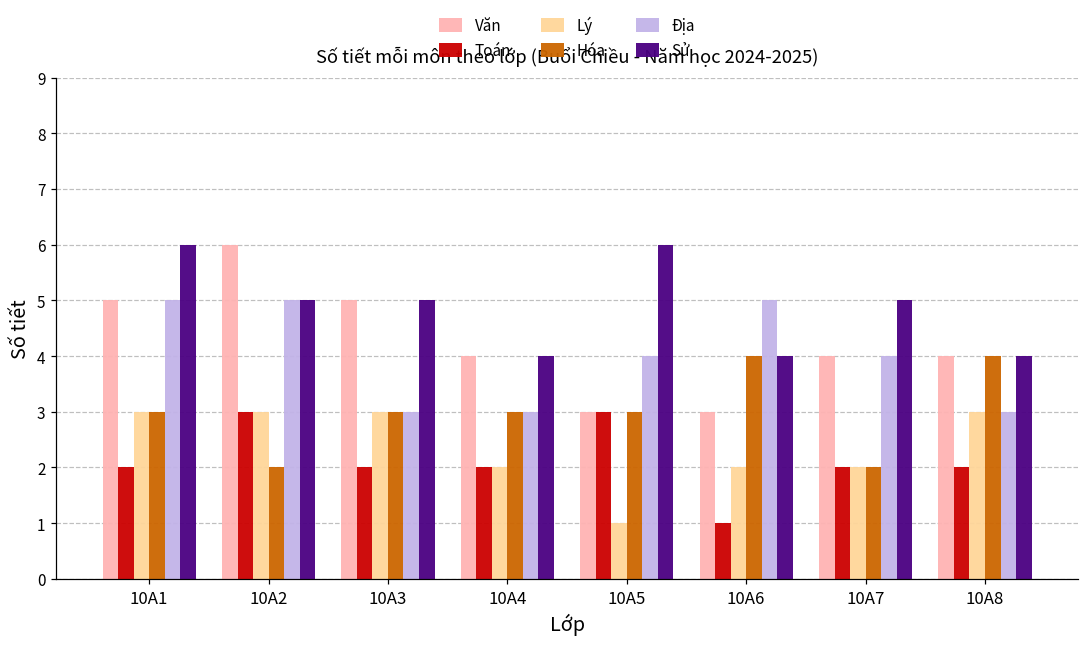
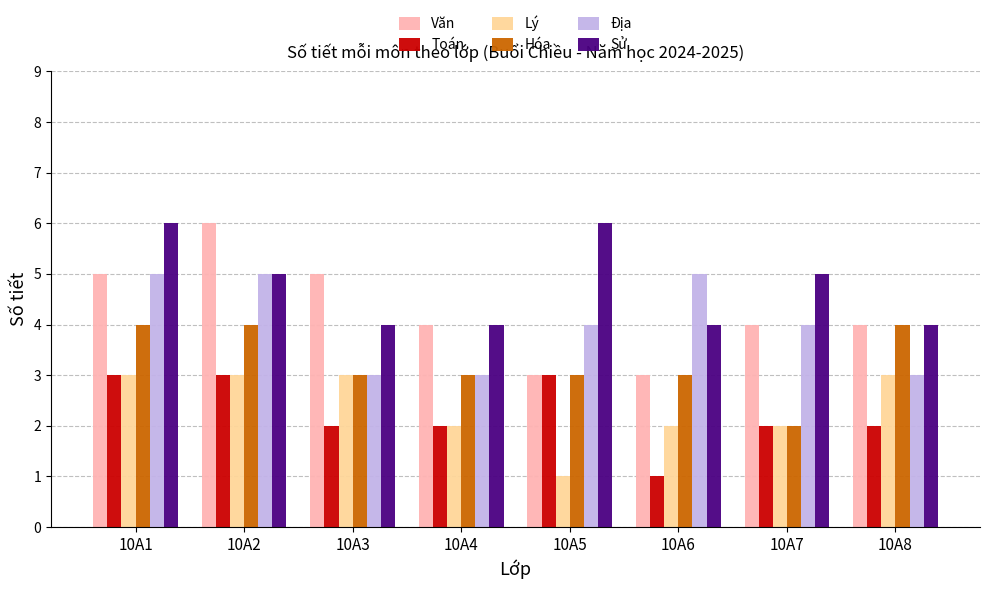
Toán, 10A1: 2 -> 3
Hóa, 10A1: 3 -> 4
Hóa, 10A2: 2 -> 4
Sử, 10A3: 5 -> 4
Hóa, 10A6: 4 -> 3
